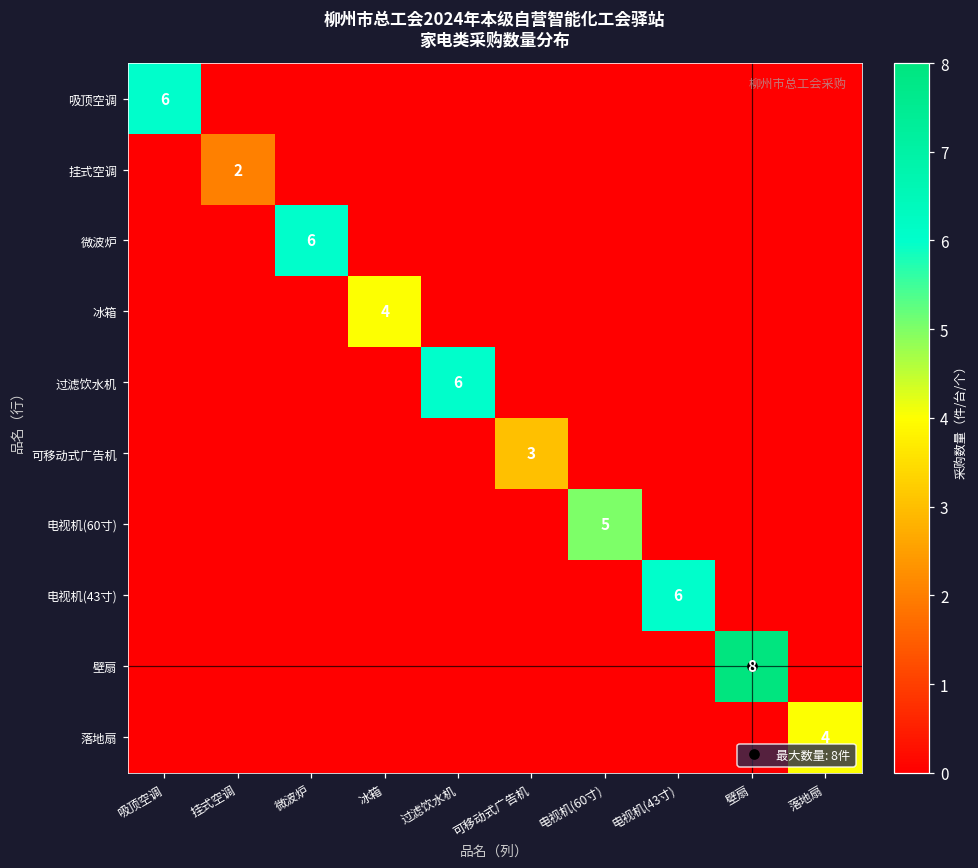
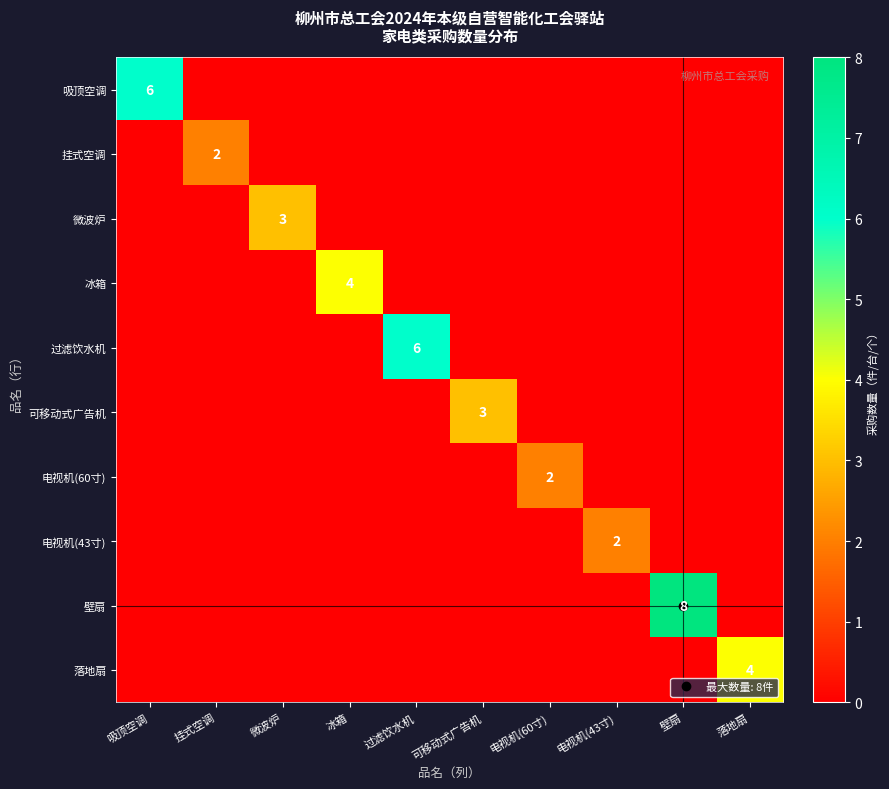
微波炉, 微波炉: 6 -> 3
电视机(60寸), 电视机(60寸): 5 -> 2
电视机(43寸), 电视机(43寸): 6 -> 2
